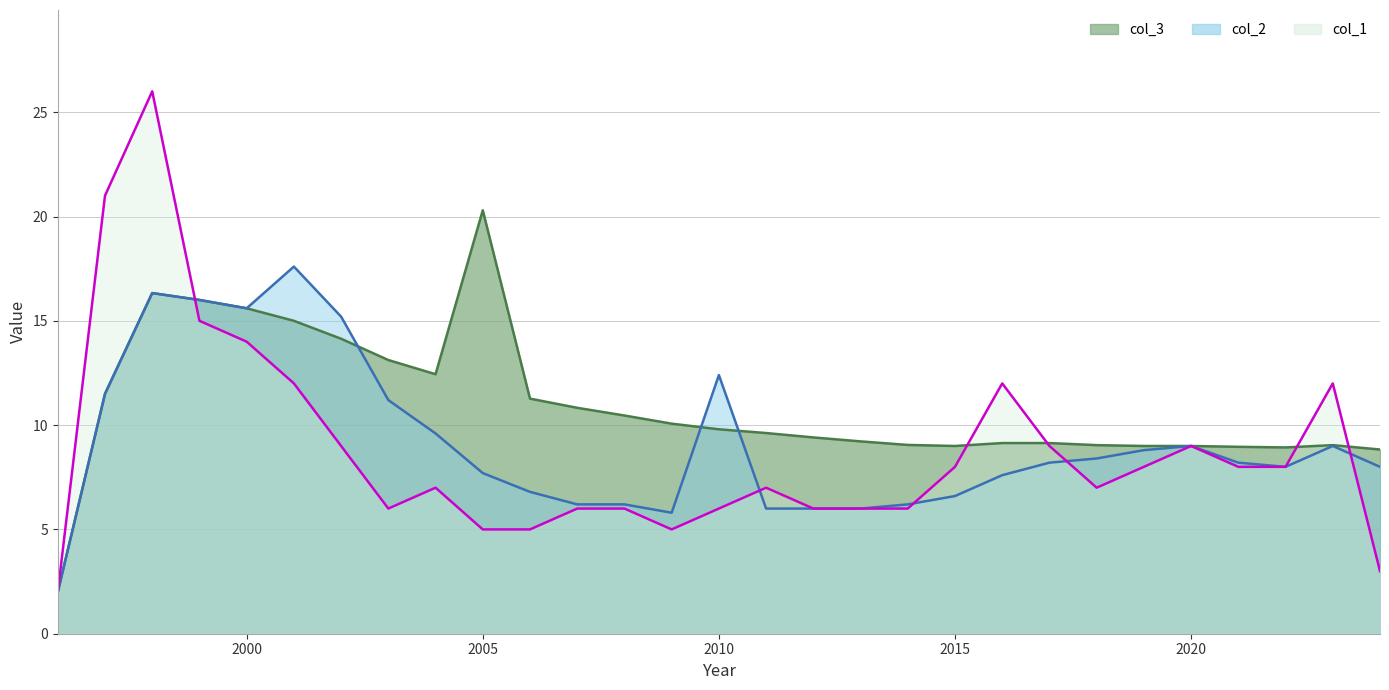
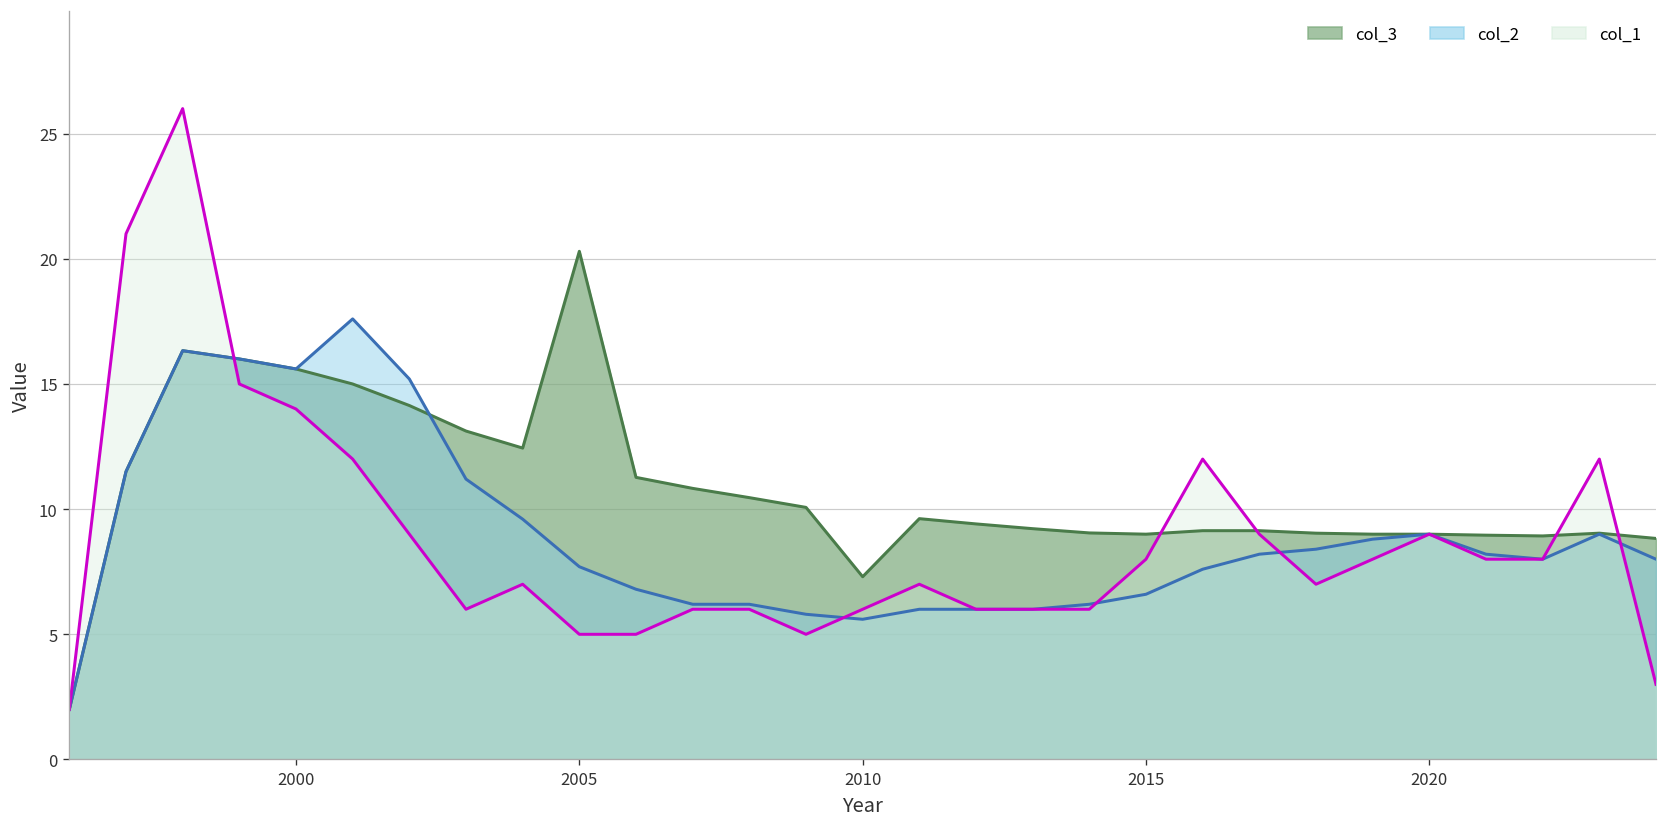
col_3, 2010: 9.8 -> 7.3
col_2, 2010: 12.4 -> 5.6
